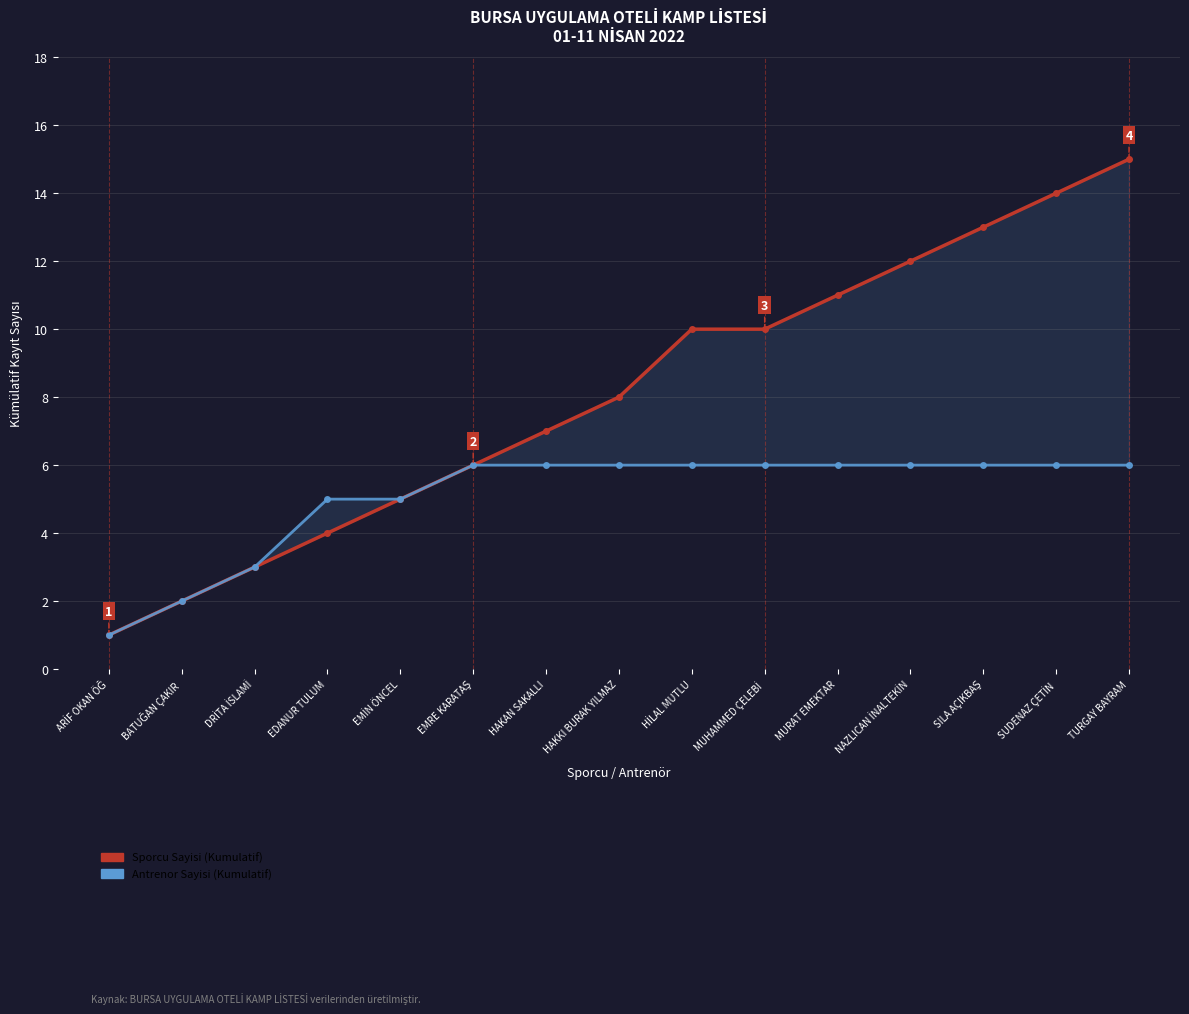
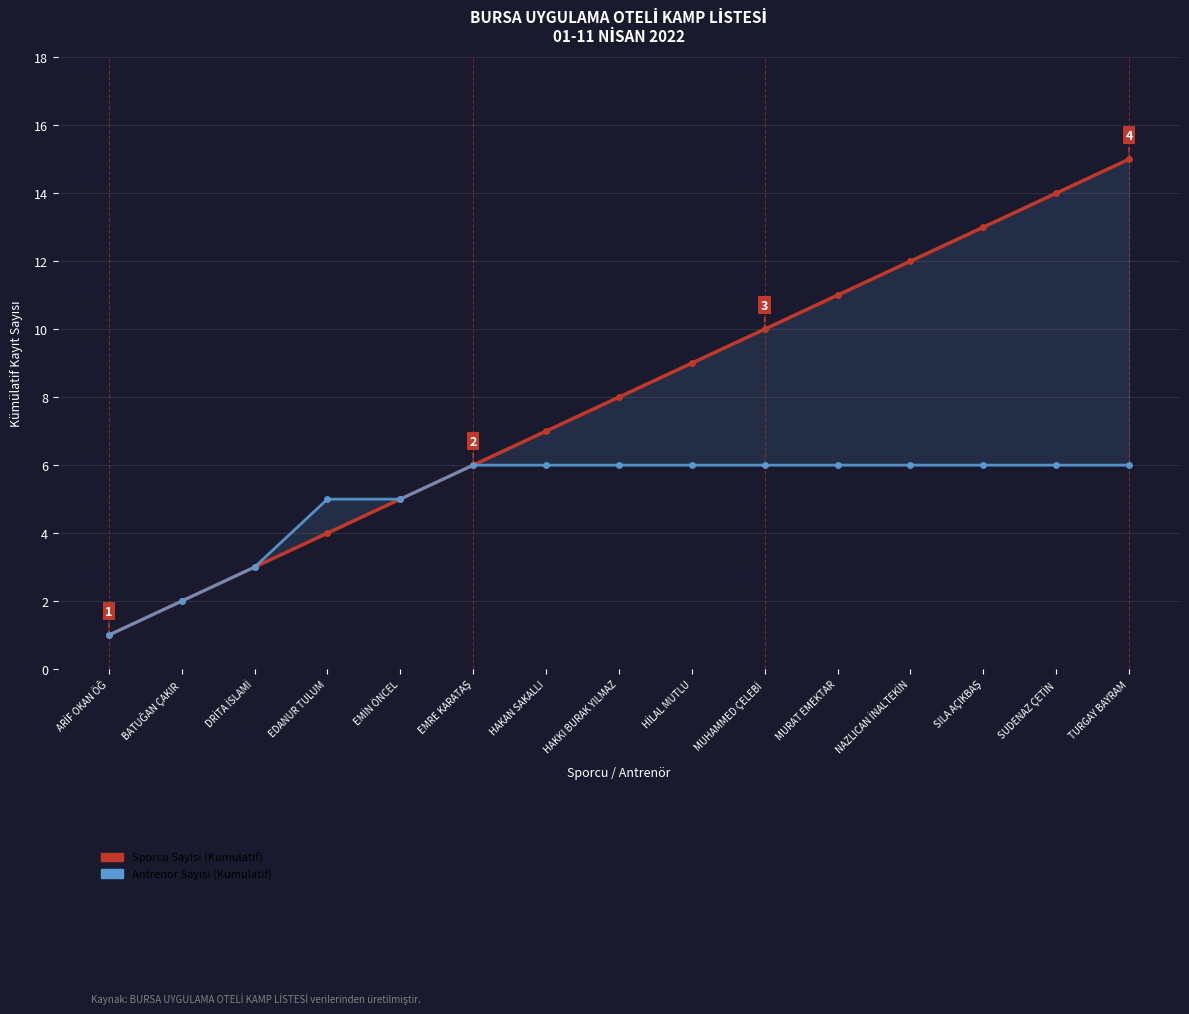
Sporcu Sayisi (Kumulatif), HİLAL MUTLU: 10 -> 9
